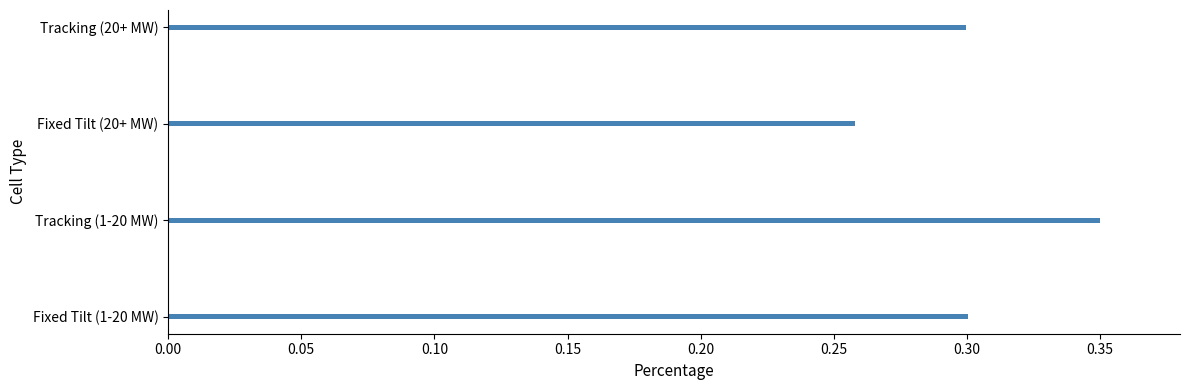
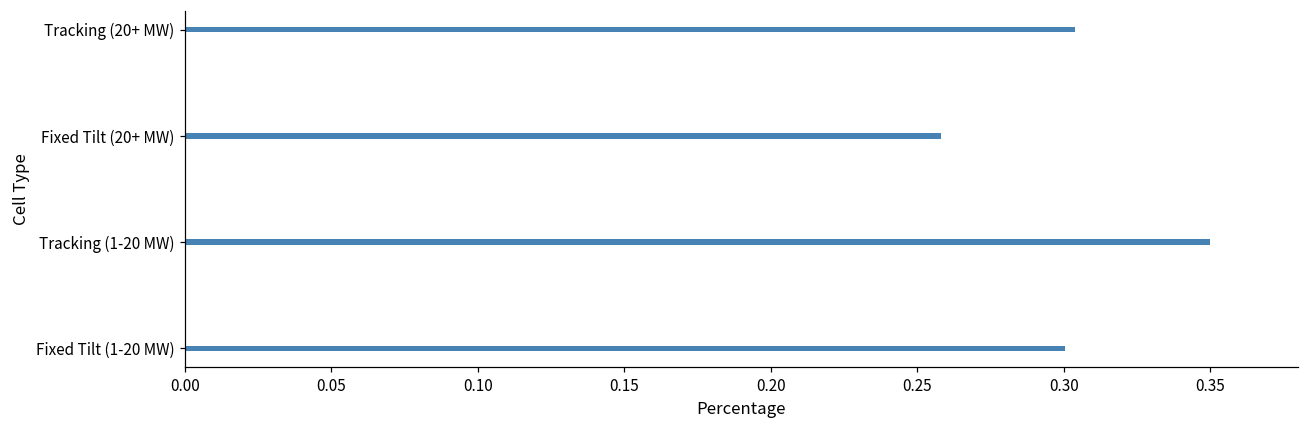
Tracking (20+ MW): 0.300 -> 0.304
